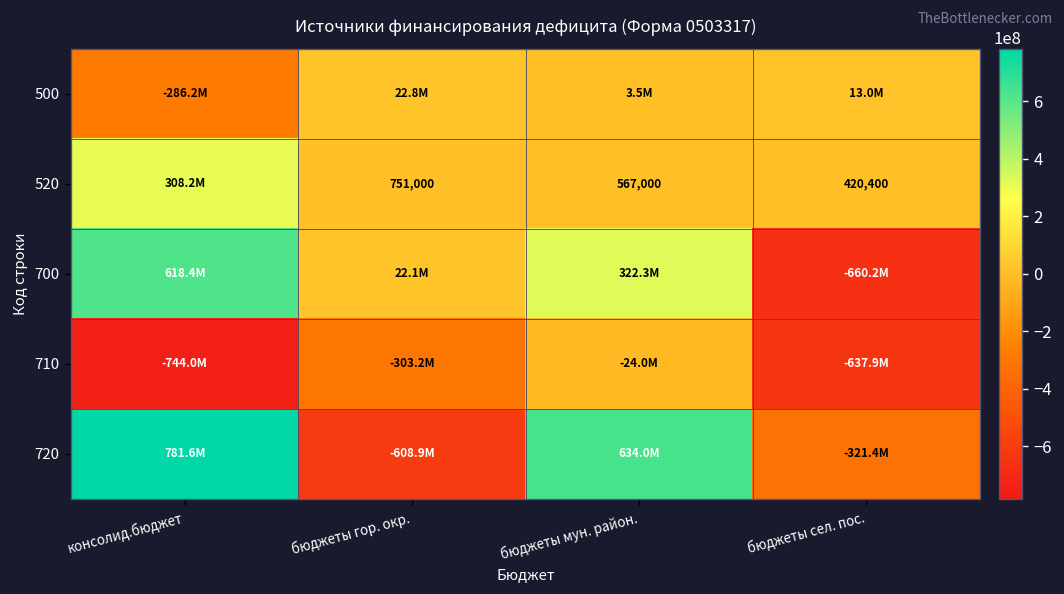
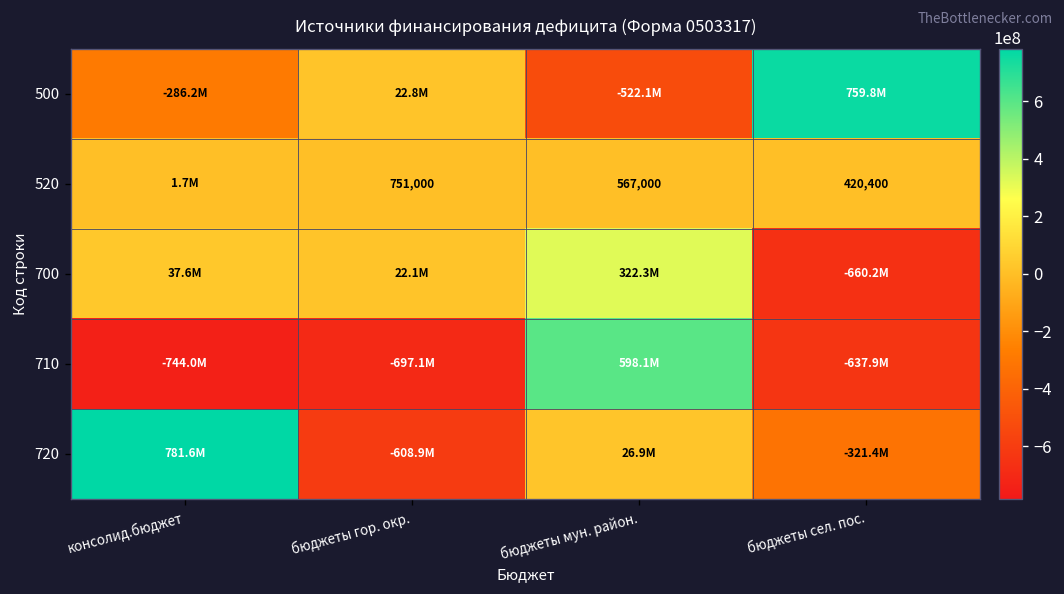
500, бюджеты мун. район.: 3.5M -> -522.1M
500, бюджеты сел. пос.: 13.0M -> 759.8M
520, консолид.бюджет: 308.2M -> 1.7M
700, консолид.бюджет: 618.4M -> 37.6M
710, бюджеты гор. окр.: -303.2M -> -697.1M
710, бюджеты мун. район.: -24.0M -> 598.1M
720, бюджеты мун. район.: 634.0M -> 26.9M
